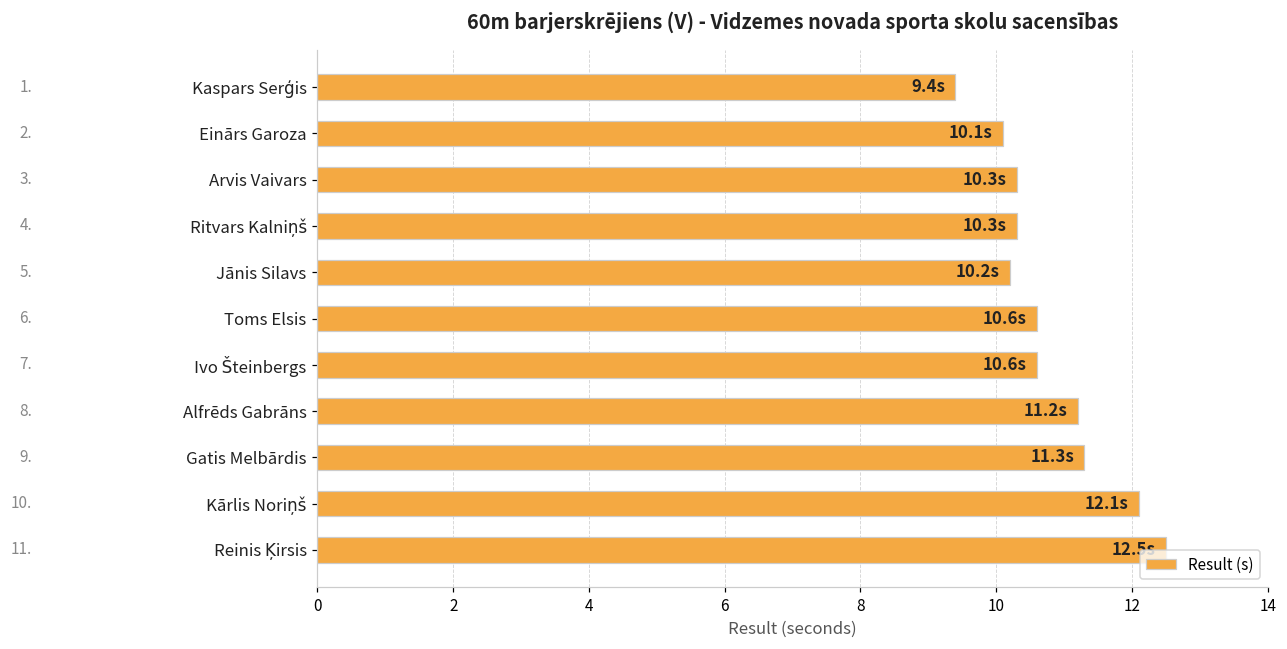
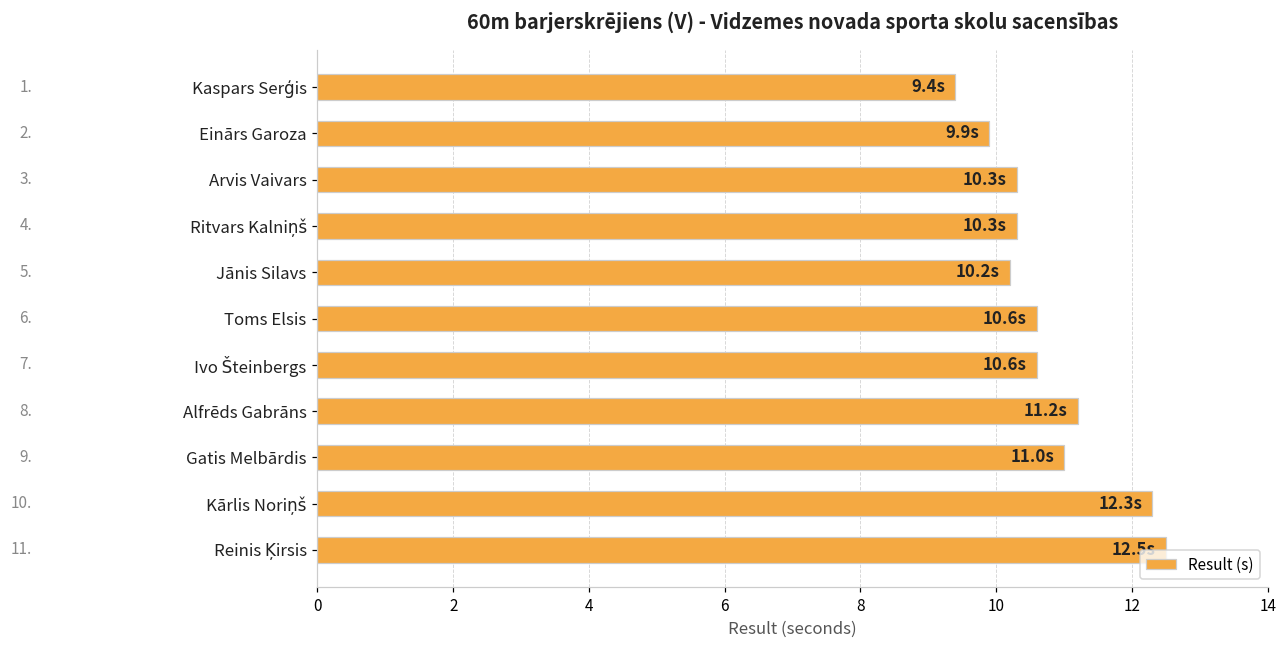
Einārs Garoza: 10.1s -> 9.9s
Gatis Melbārdis: 11.3s -> 11.0s
Kārlis Noriņš: 12.1s -> 12.3s
